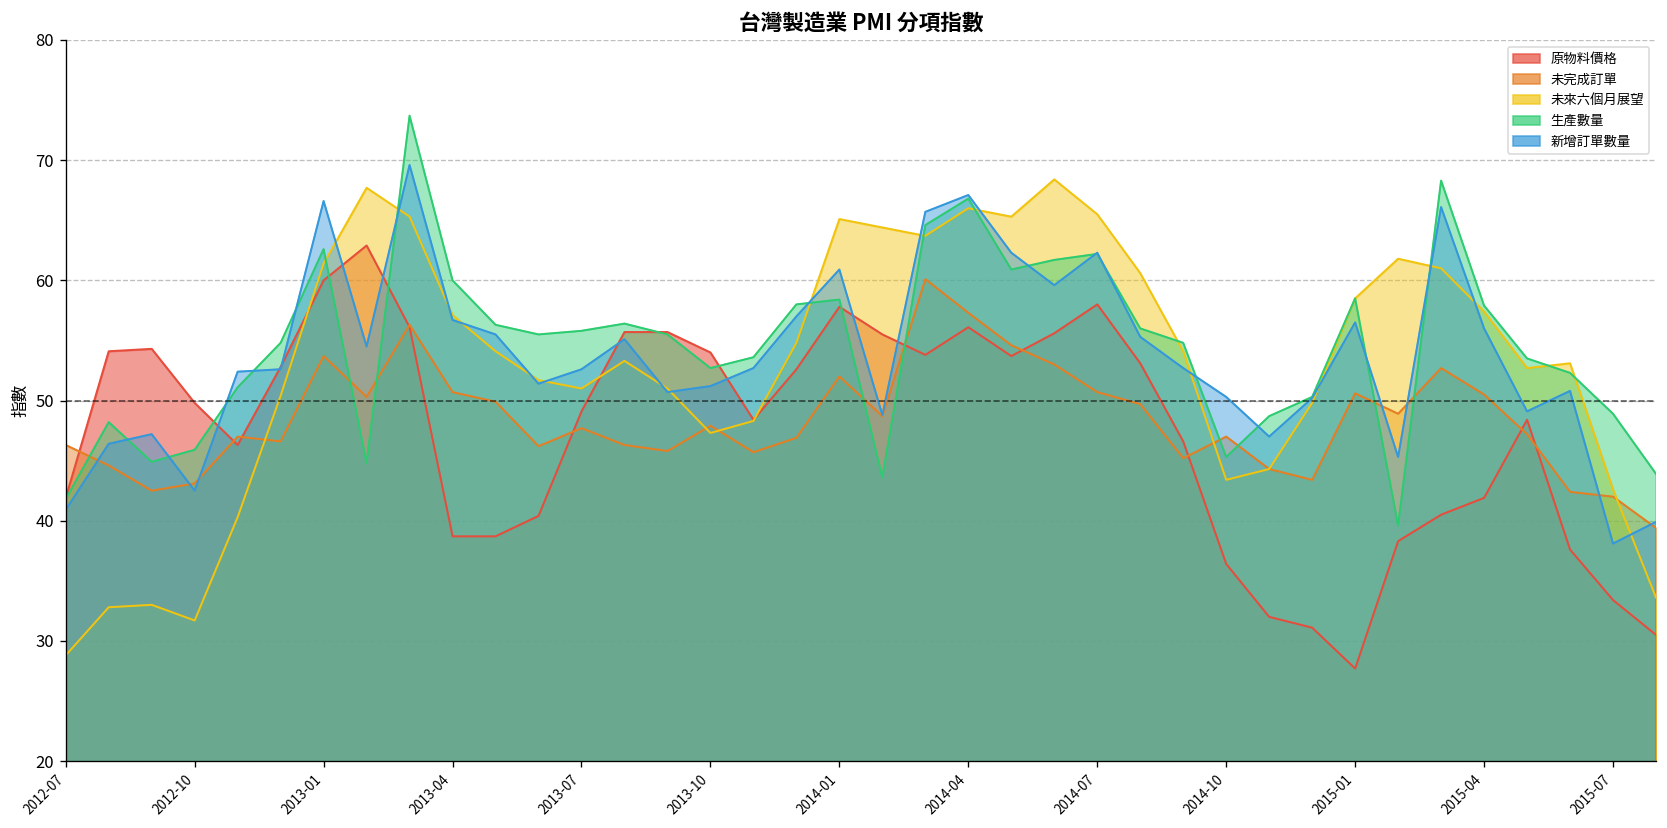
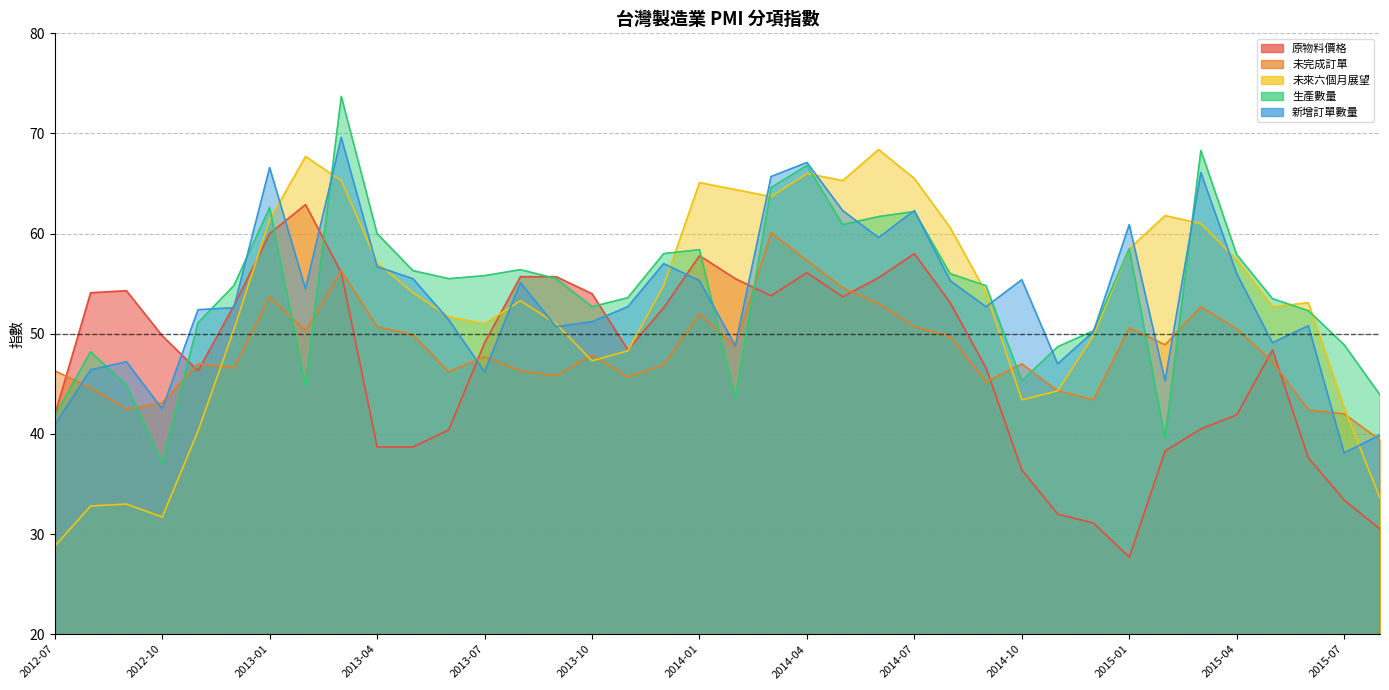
生產數量, 2012-10: 45.9 -> 37.1
新增訂單數量, 2013-07: 52.6 -> 46.2
新增訂單數量, 2014-01: 60.9 -> 55.3
新增訂單數量, 2014-10: 50.3 -> 55.4
新增訂單數量, 2015-01: 56.5 -> 60.9
